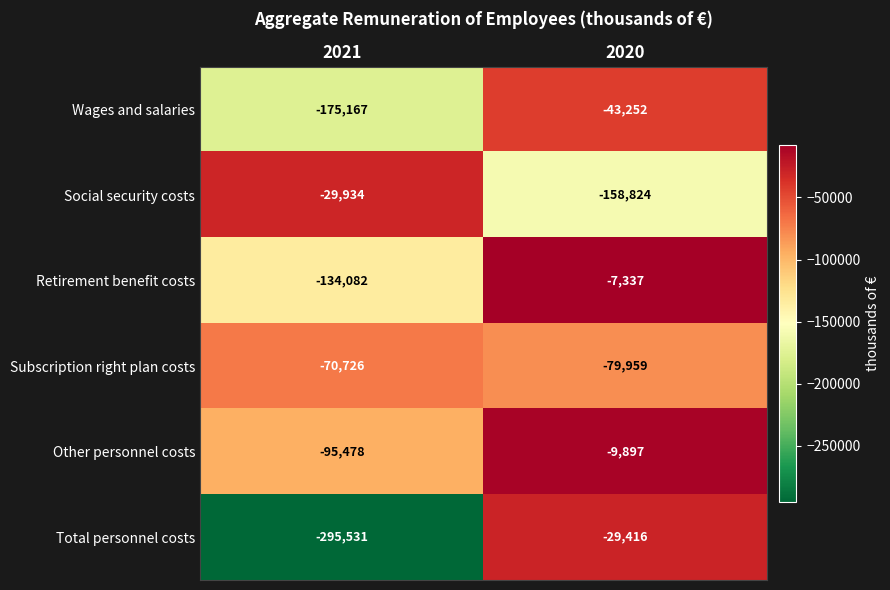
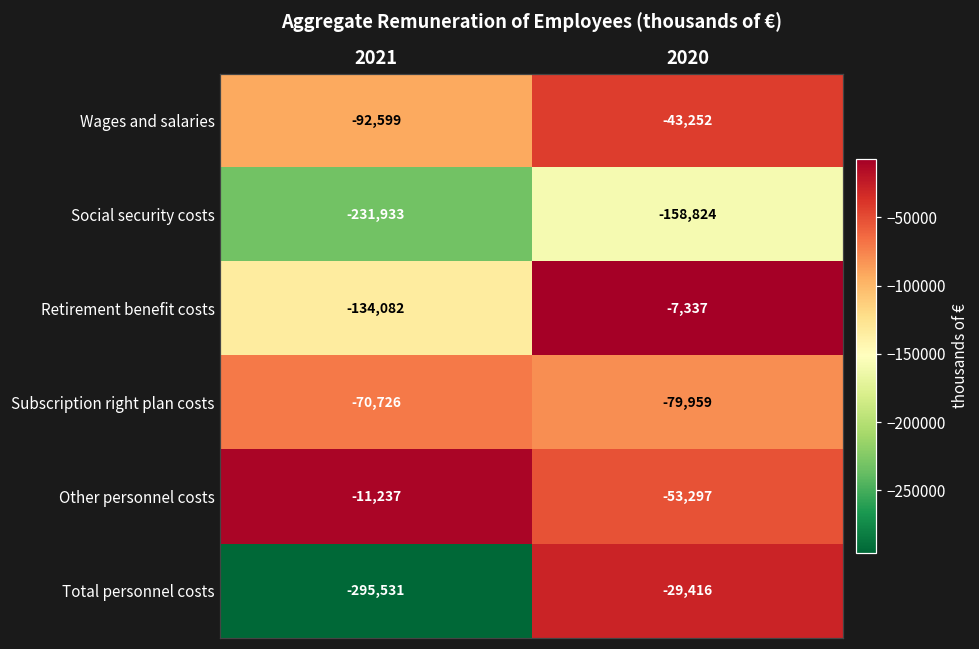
Wages and salaries, 2021: -175,167 -> -92,599
Social security costs, 2021: -29,934 -> -231,933
Other personnel costs, 2021: -95,478 -> -11,237
Other personnel costs, 2020: -9,897 -> -53,297
